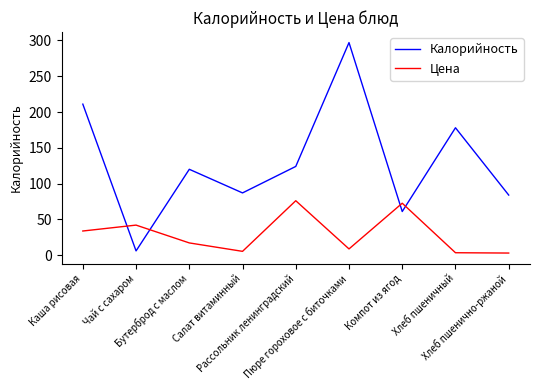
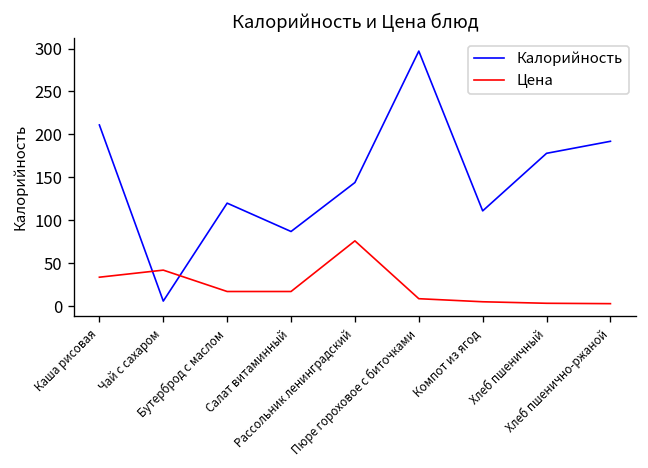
Цена, Салат витаминный: 10 -> 20
Калорийность, Рассольник ленинградский: 120 -> 140
Калорийность, Компот из ягод: 60 -> 110
Цена, Компот из ягод: 70 -> 10
Калорийность, Хлеб пшенично-ржаной: 80 -> 190
